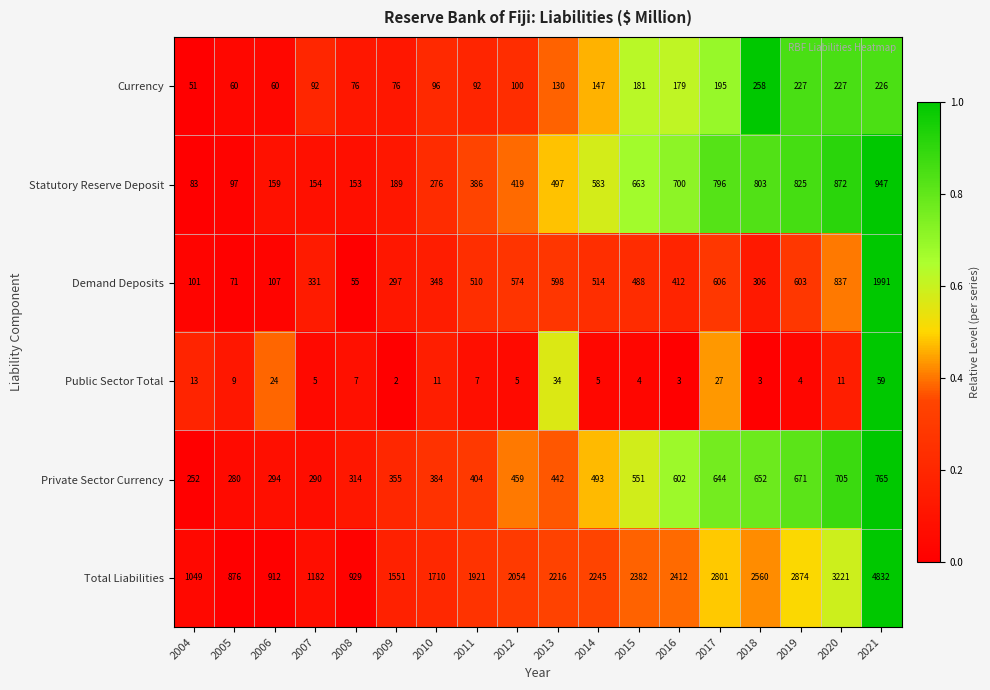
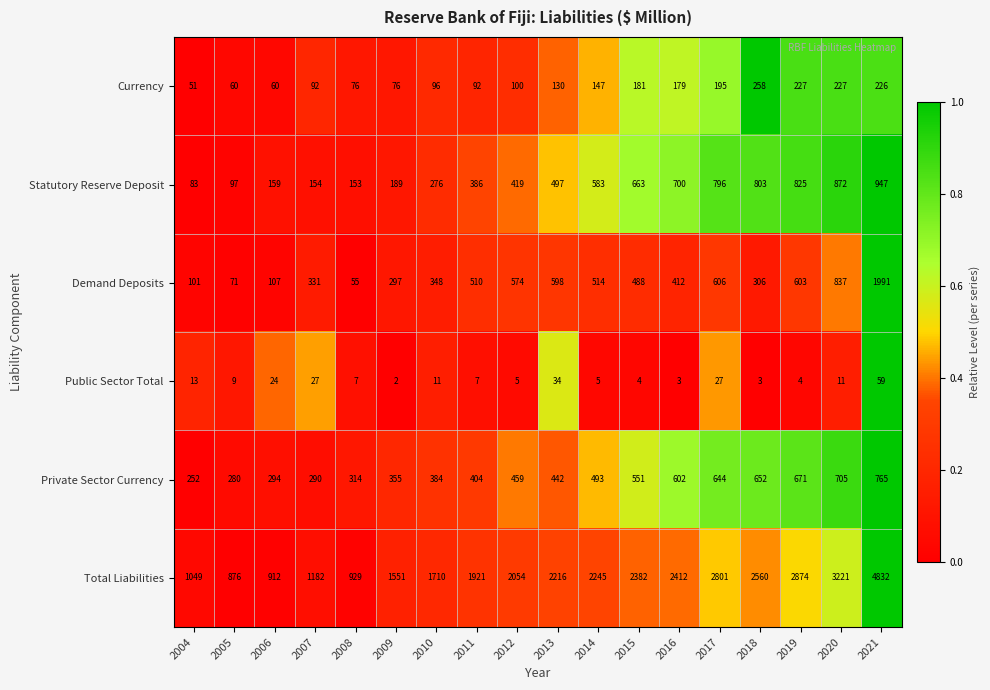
Public Sector Total, 2007: 5 -> 27
